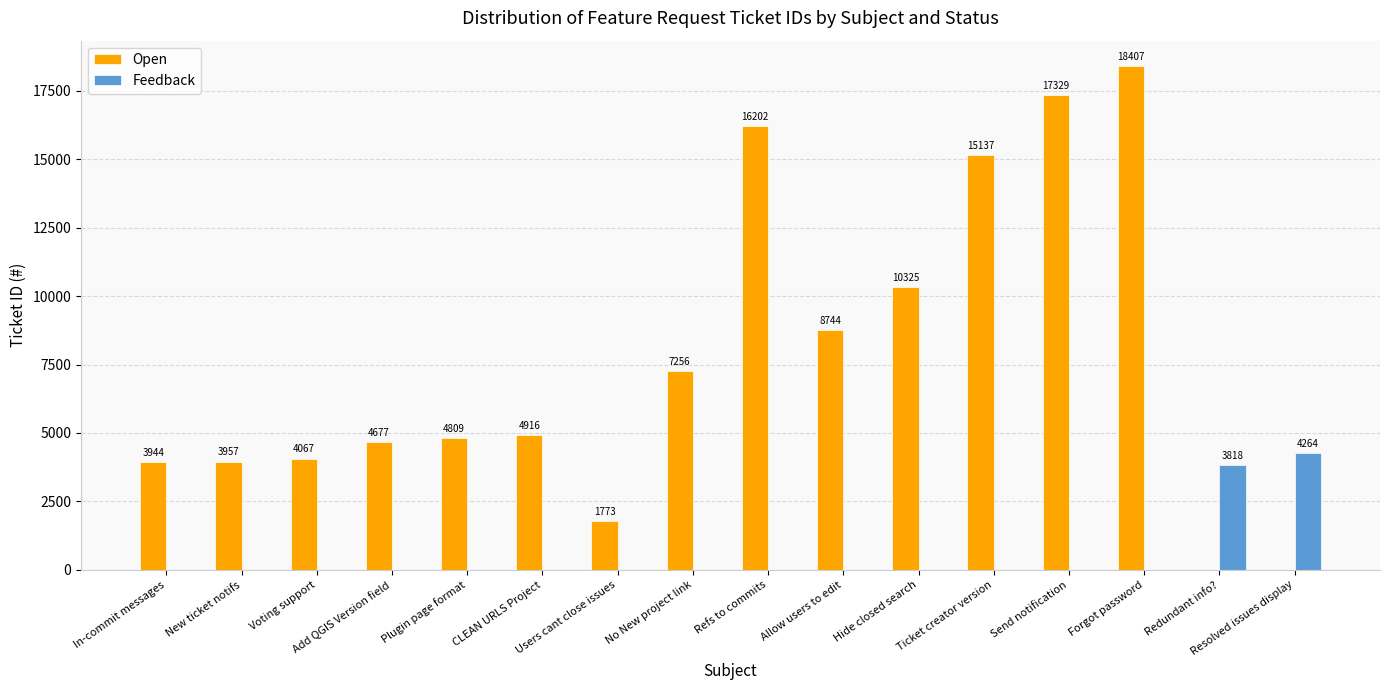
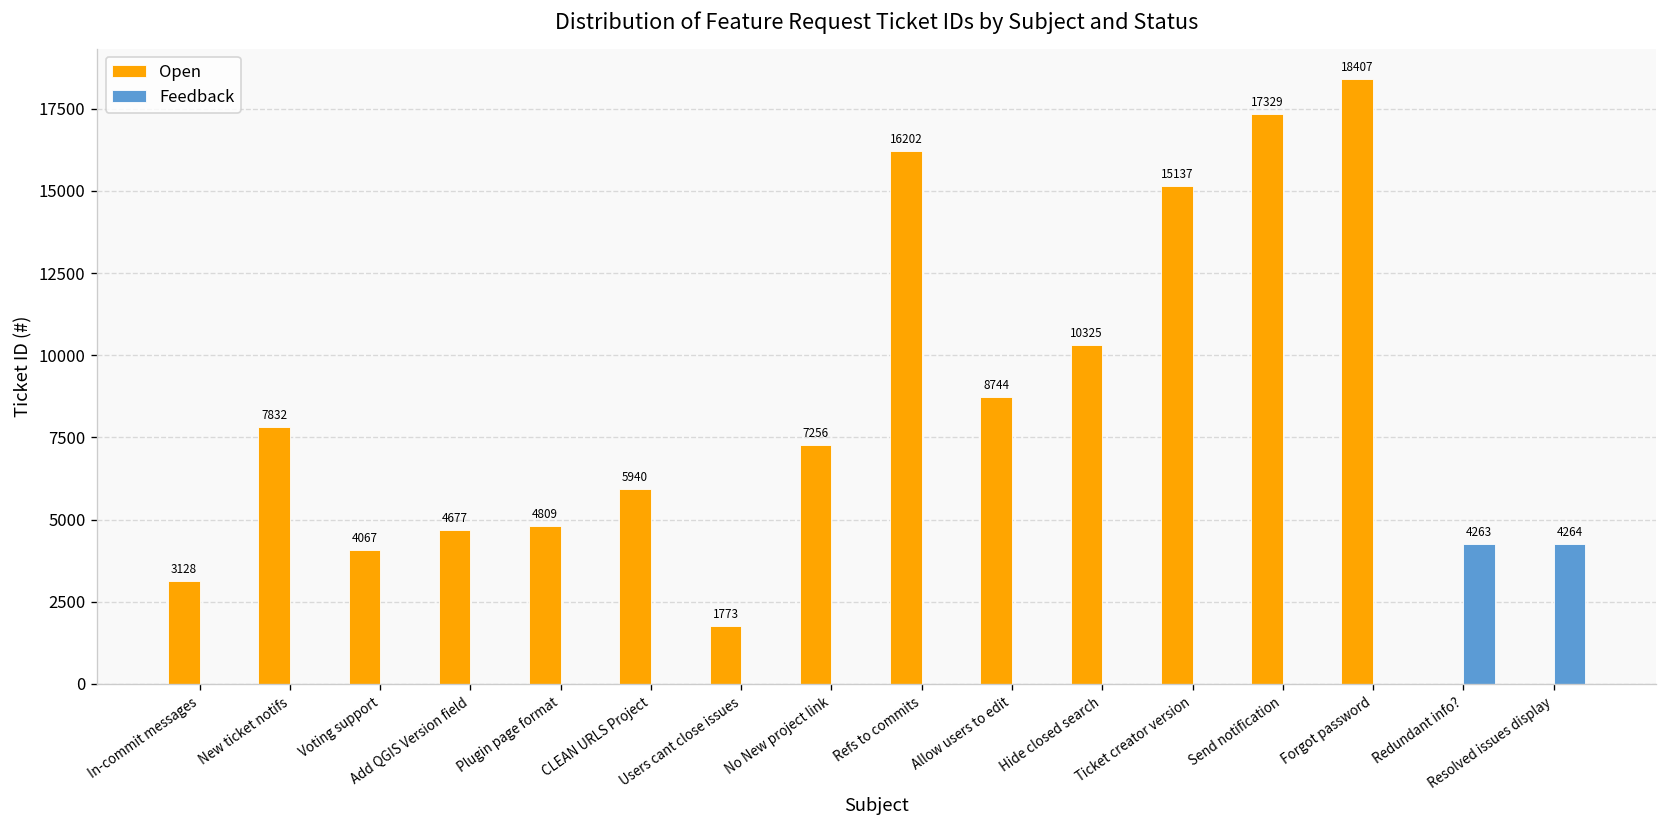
Open, In-commit messages: 3944 -> 3128
Open, New ticket notifs: 3957 -> 7832
Open, CLEAN URLS Project: 4916 -> 5940
Feedback, Redundant info?: 3818 -> 4263
